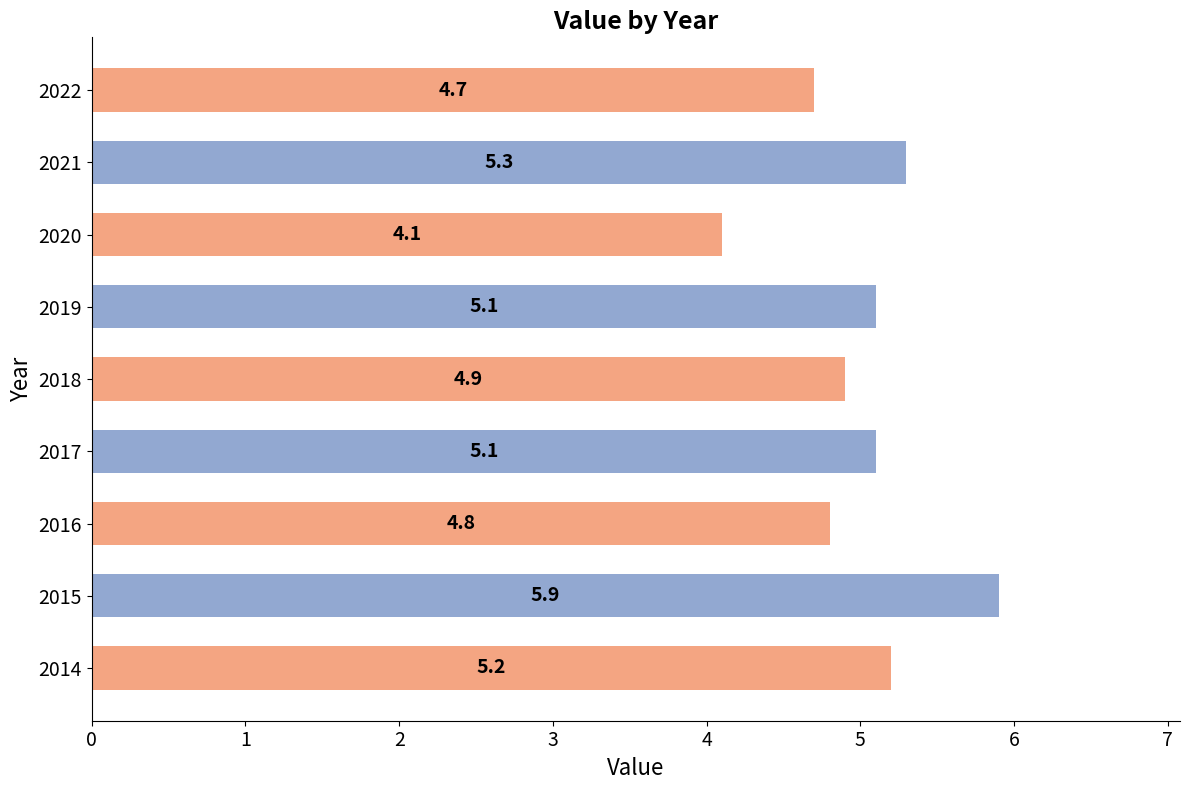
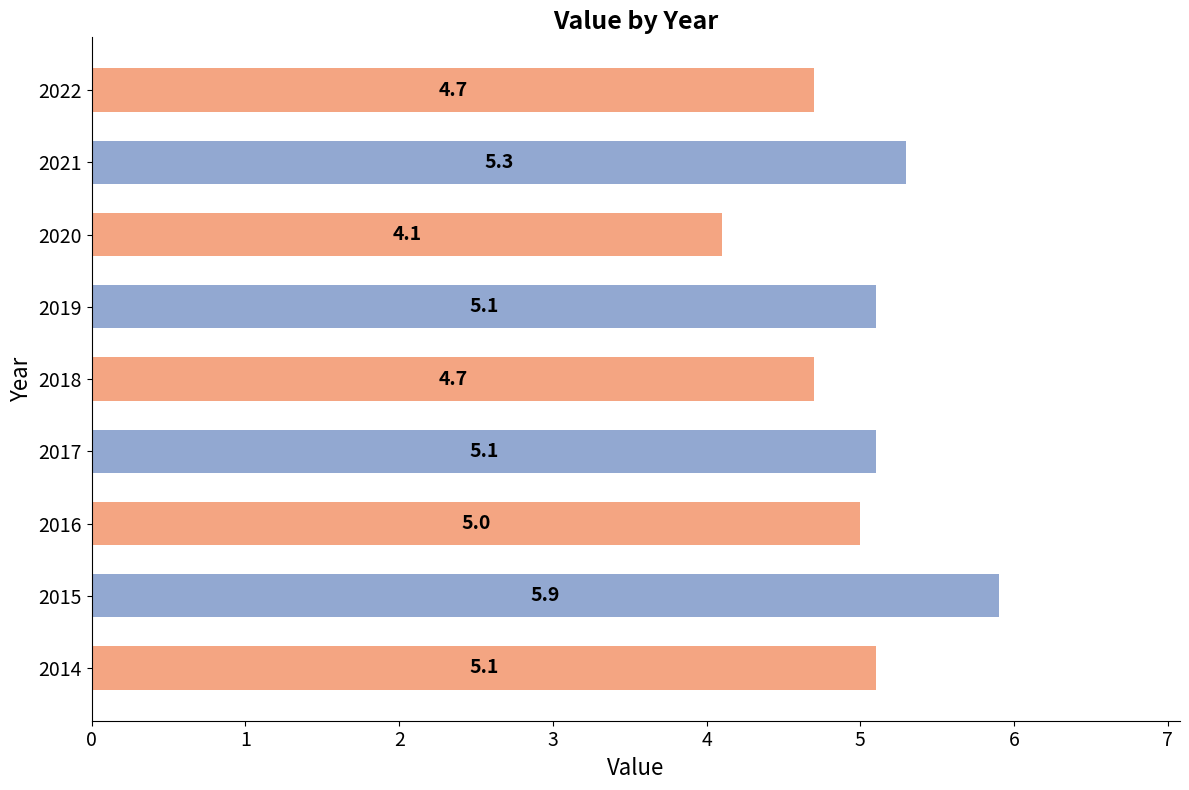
2018: 4.9 -> 4.7
2016: 4.8 -> 5.0
2014: 5.2 -> 5.1
